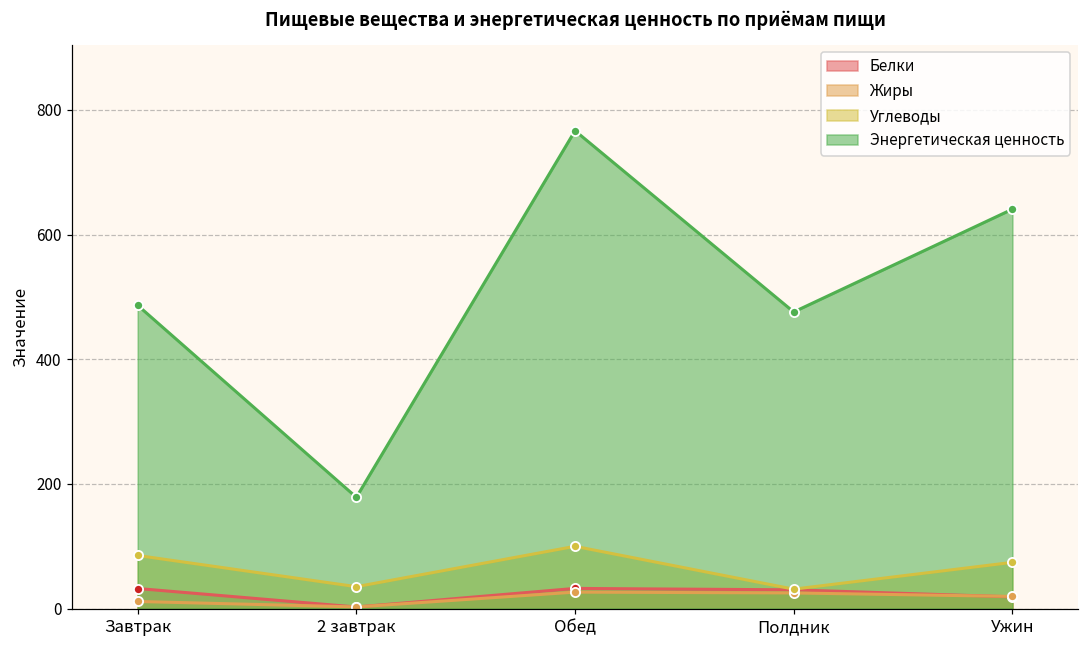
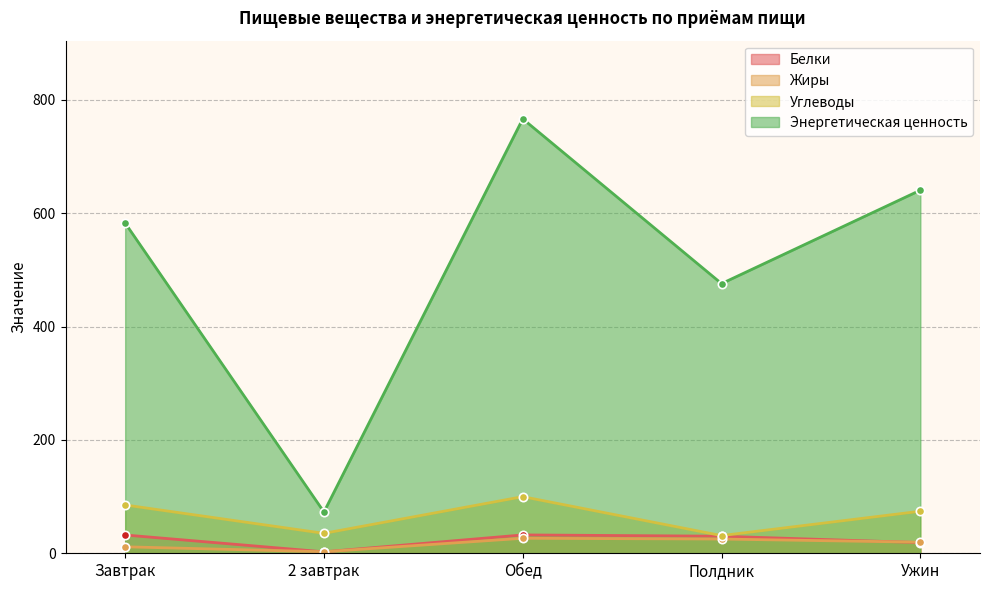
Энергетическая ценность, Завтрак: 490 -> 580
Энергетическая ценность, 2 завтрак: 180 -> 70
